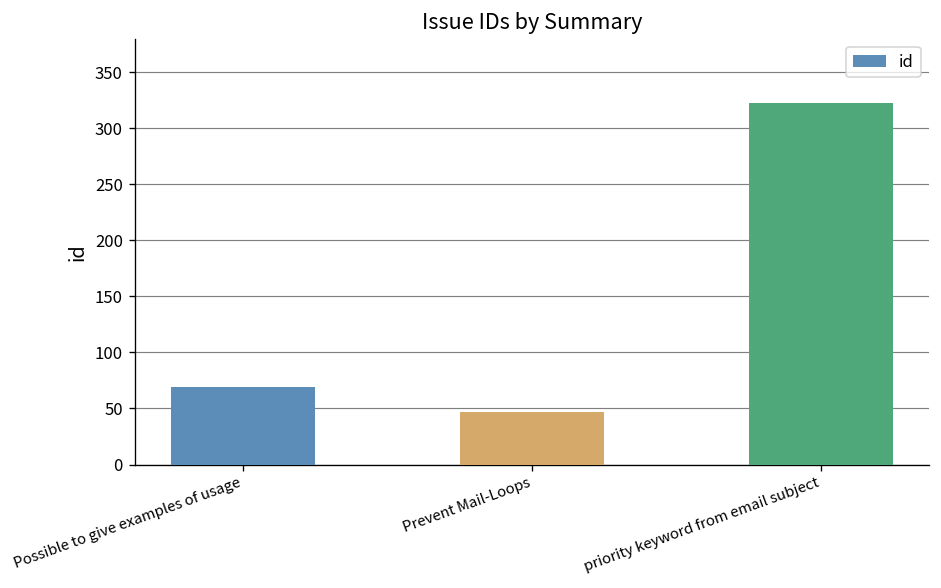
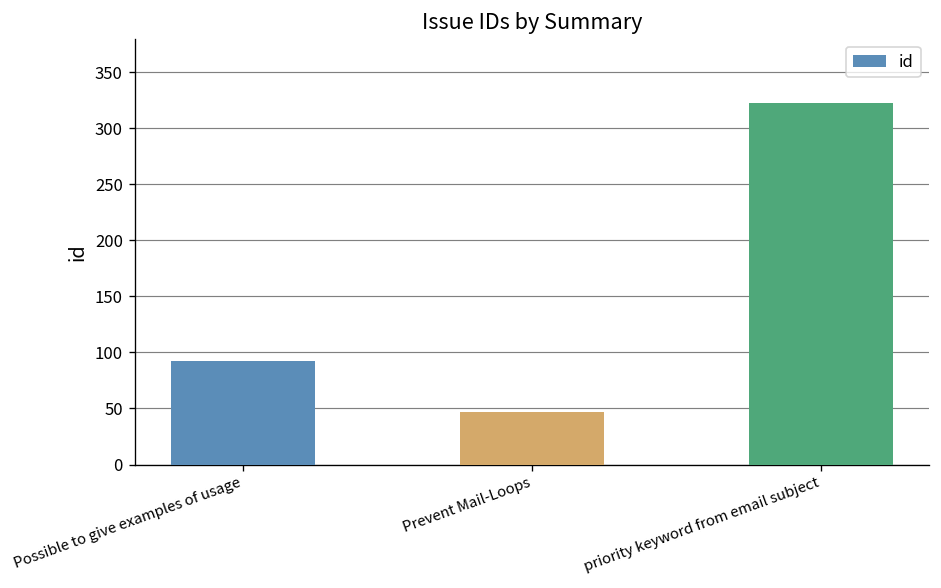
Possible to give examples of usage: 70 -> 90
